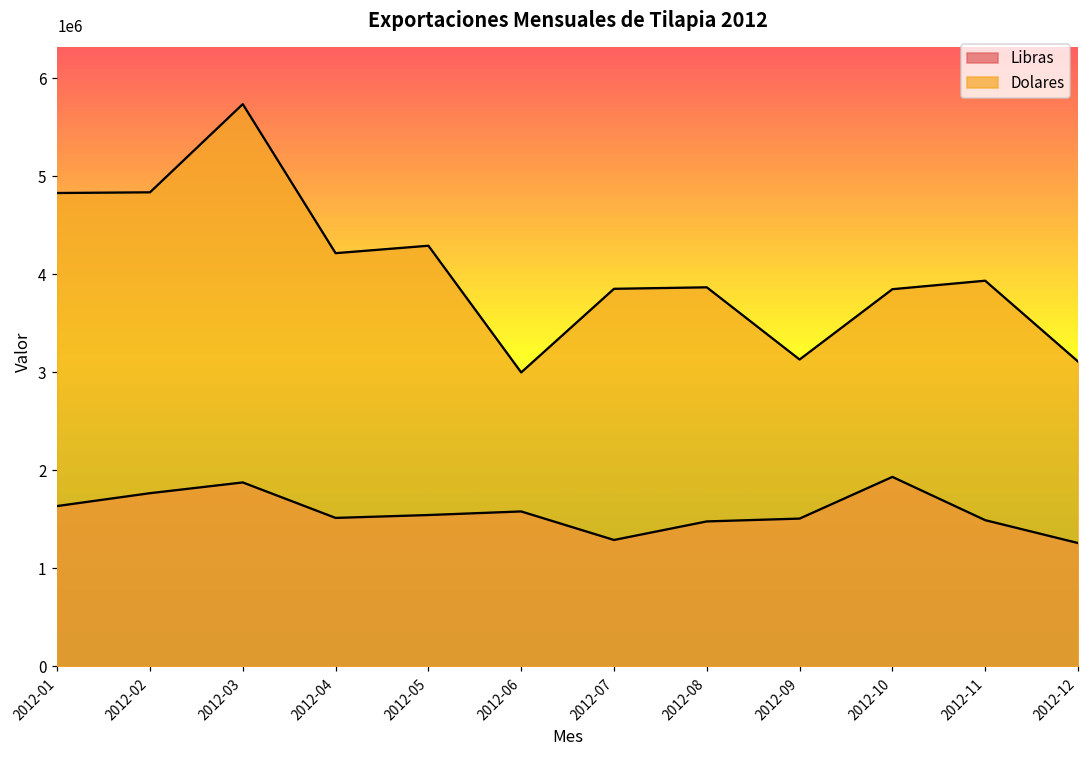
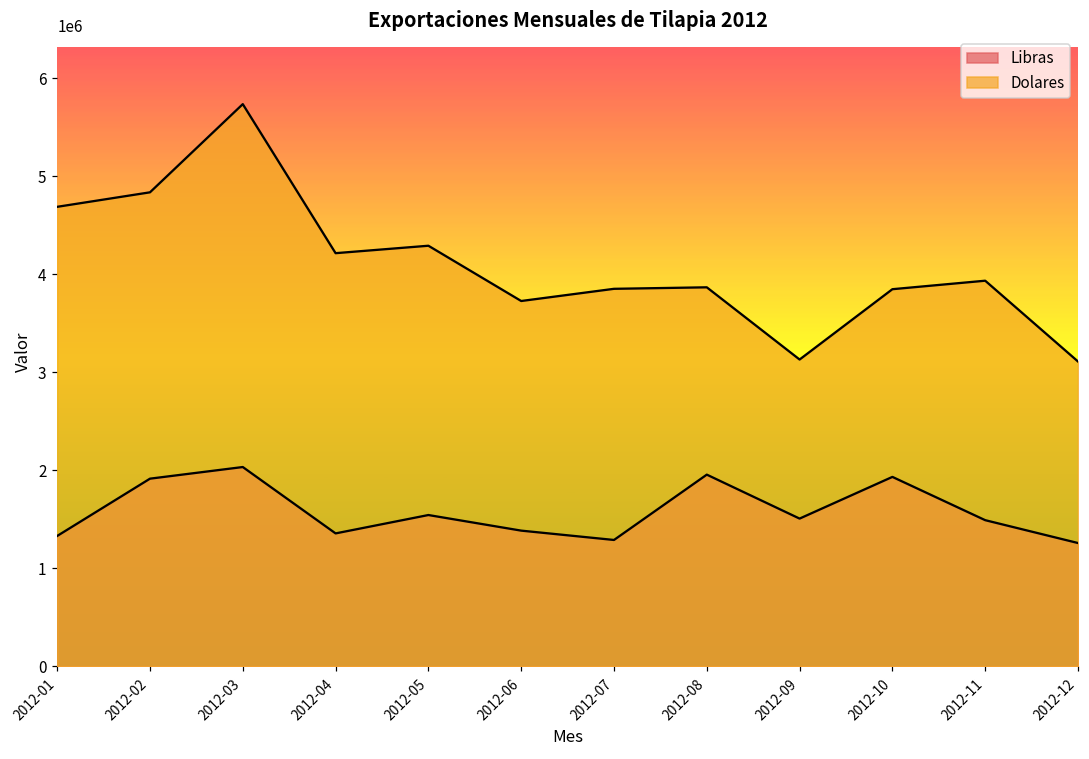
Libras, 2012-01: 1600000 -> 1300000
Dolares, 2012-01: 4800000 -> 4700000
Libras, 2012-02: 1800000 -> 1900000
Libras, 2012-03: 1900000 -> 2000000
Libras, 2012-04: 1500000 -> 1400000
Libras, 2012-06: 1600000 -> 1400000
Dolares, 2012-06: 3000000 -> 3700000
Libras, 2012-08: 1500000 -> 2000000
